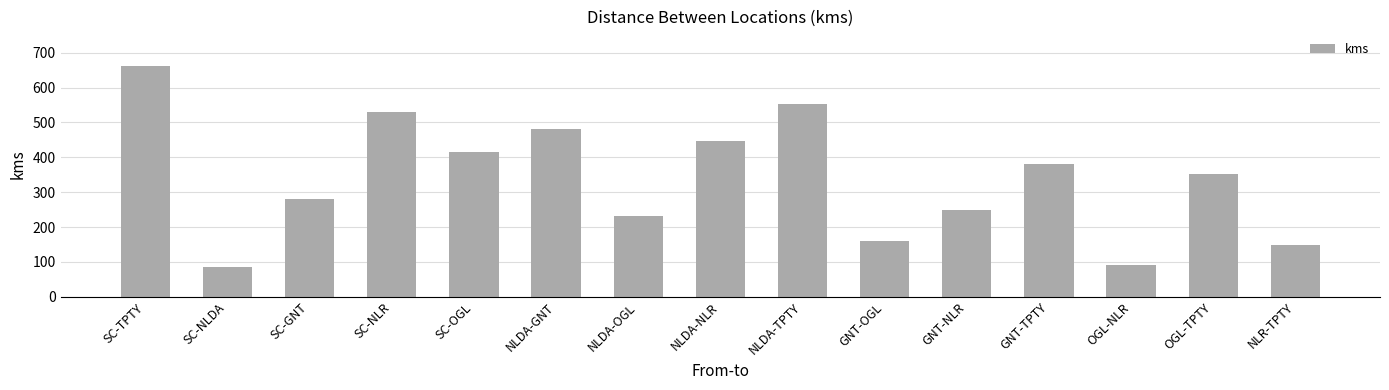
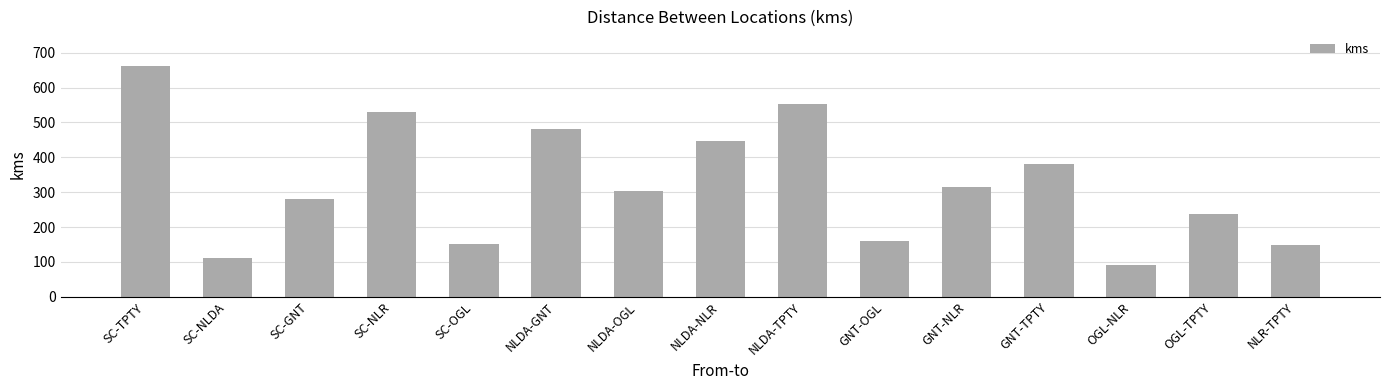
SC-NLDA: 90 -> 110
SC-OGL: 410 -> 150
NLDA-OGL: 230 -> 300
GNT-NLR: 250 -> 310
OGL-TPTY: 350 -> 240
